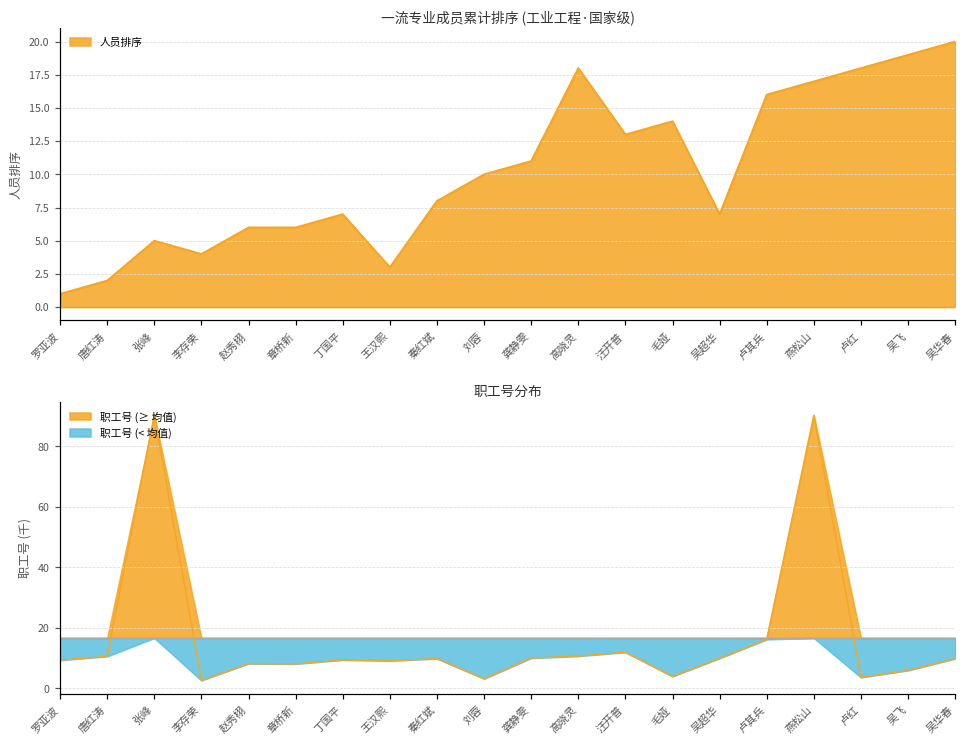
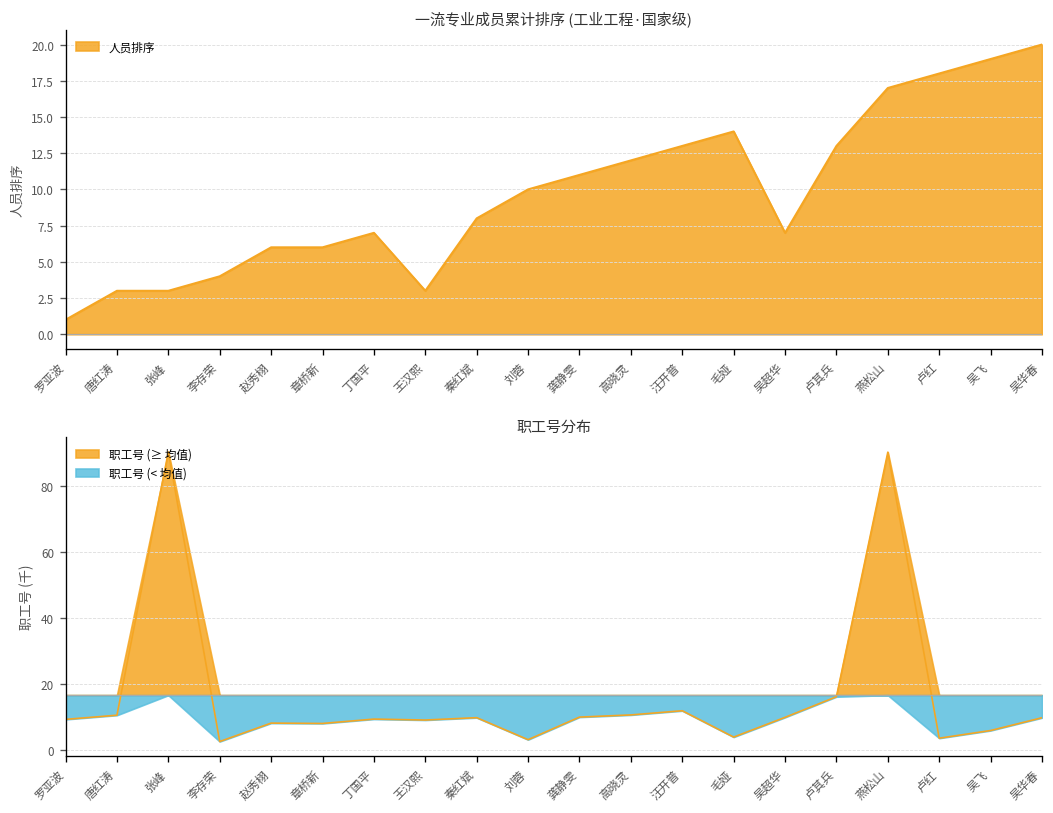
一流专业成员累计排序 (工业工程·国家级), 唐红涛: 2 -> 3
一流专业成员累计排序 (工业工程·国家级), 张峰: 5 -> 3
一流专业成员累计排序 (工业工程·国家级), 高晓灵: 18 -> 12
一流专业成员累计排序 (工业工程·国家级), 卢其兵: 16 -> 13
